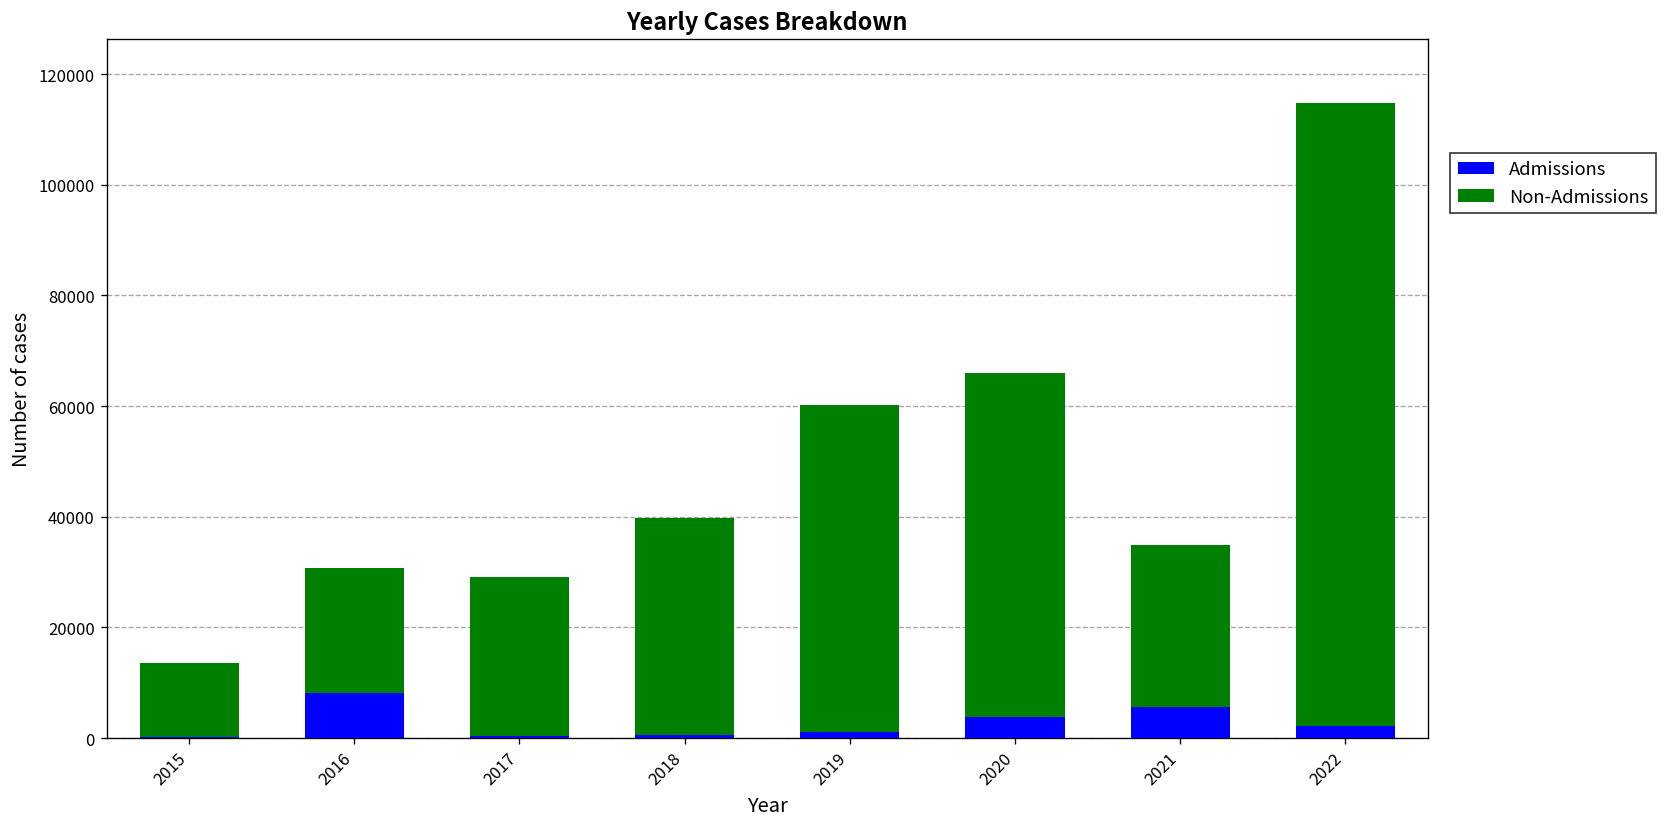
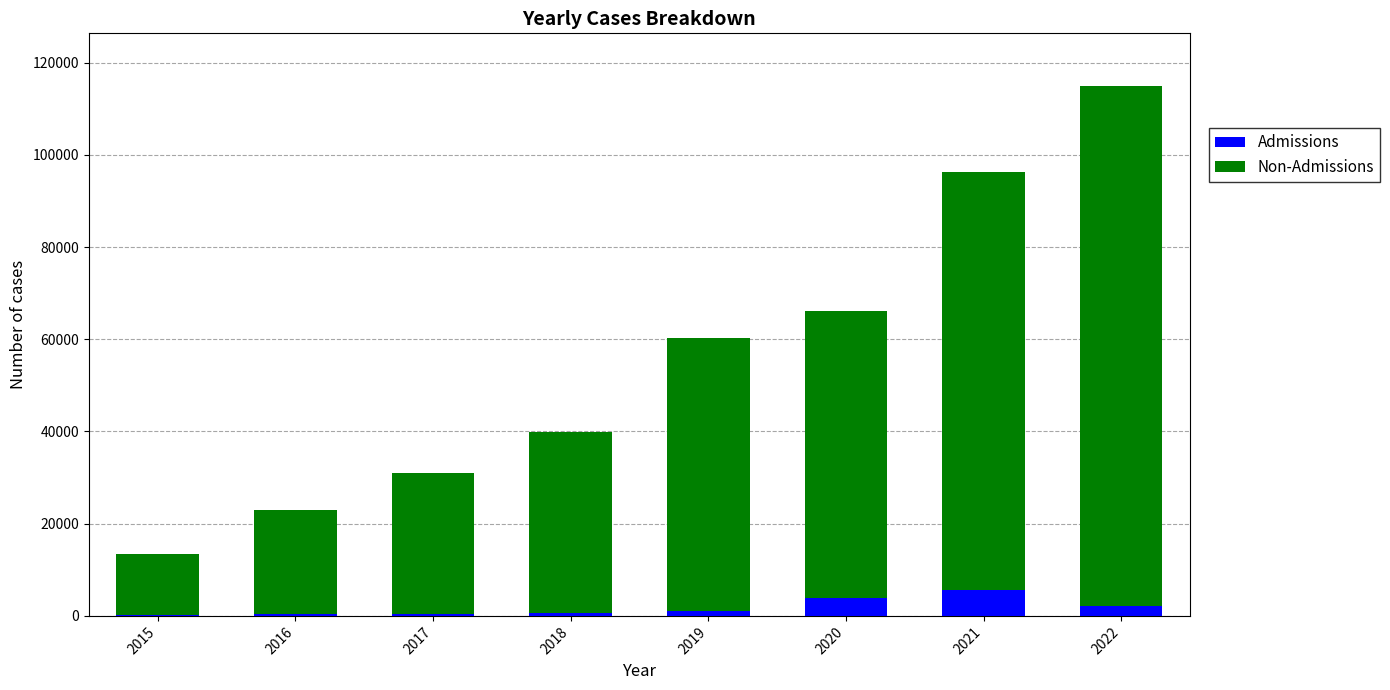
Admissions, 2016: 8000 -> 0
Non-Admissions, 2017: 29000 -> 31000
Non-Admissions, 2021: 29000 -> 91000
